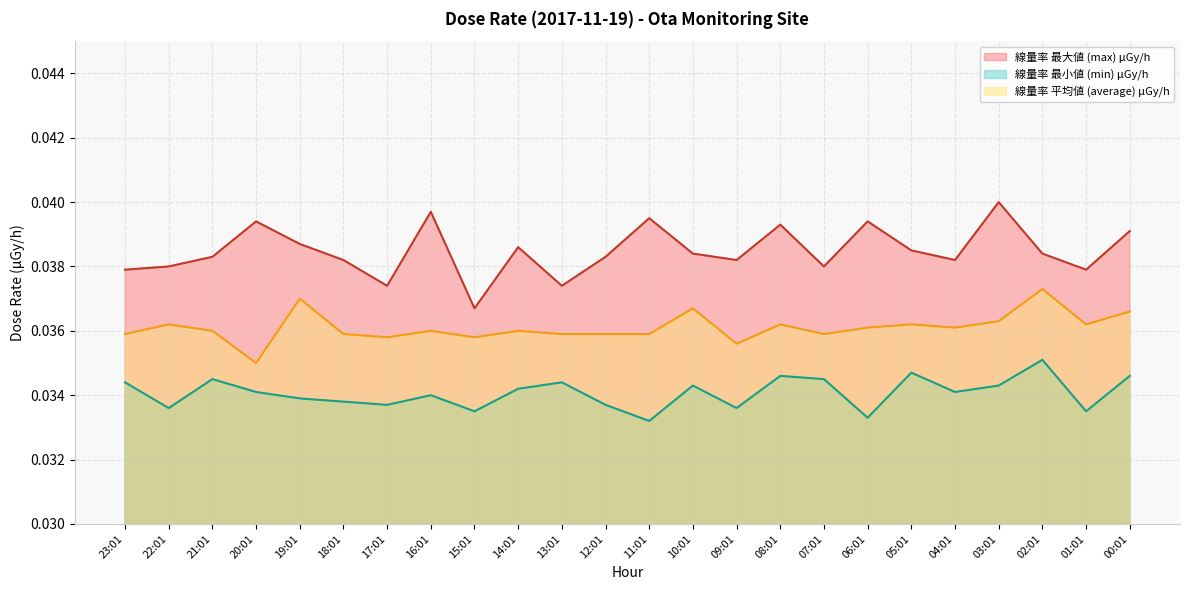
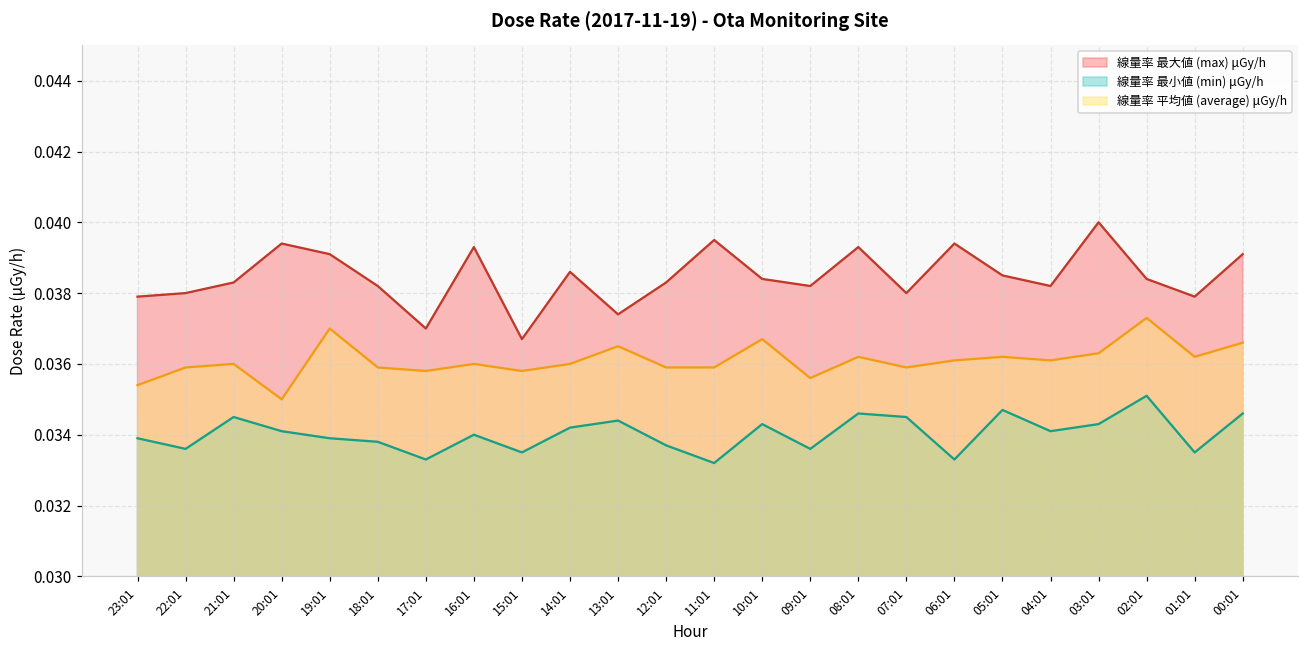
線量率 最小値 (min) μGy/h, 23:01: 0.0344 -> 0.0339
線量率 平均値 (average) μGy/h, 23:01: 0.0359 -> 0.0354
線量率 平均値 (average) μGy/h, 22:01: 0.0362 -> 0.0359
線量率 最大値 (max) μGy/h, 19:01: 0.0387 -> 0.0391
線量率 最大値 (max) μGy/h, 17:01: 0.0374 -> 0.0370
線量率 最小値 (min) μGy/h, 17:01: 0.0337 -> 0.0333
線量率 最大値 (max) μGy/h, 16:01: 0.0397 -> 0.0393
線量率 平均値 (average) μGy/h, 13:01: 0.0359 -> 0.0365
